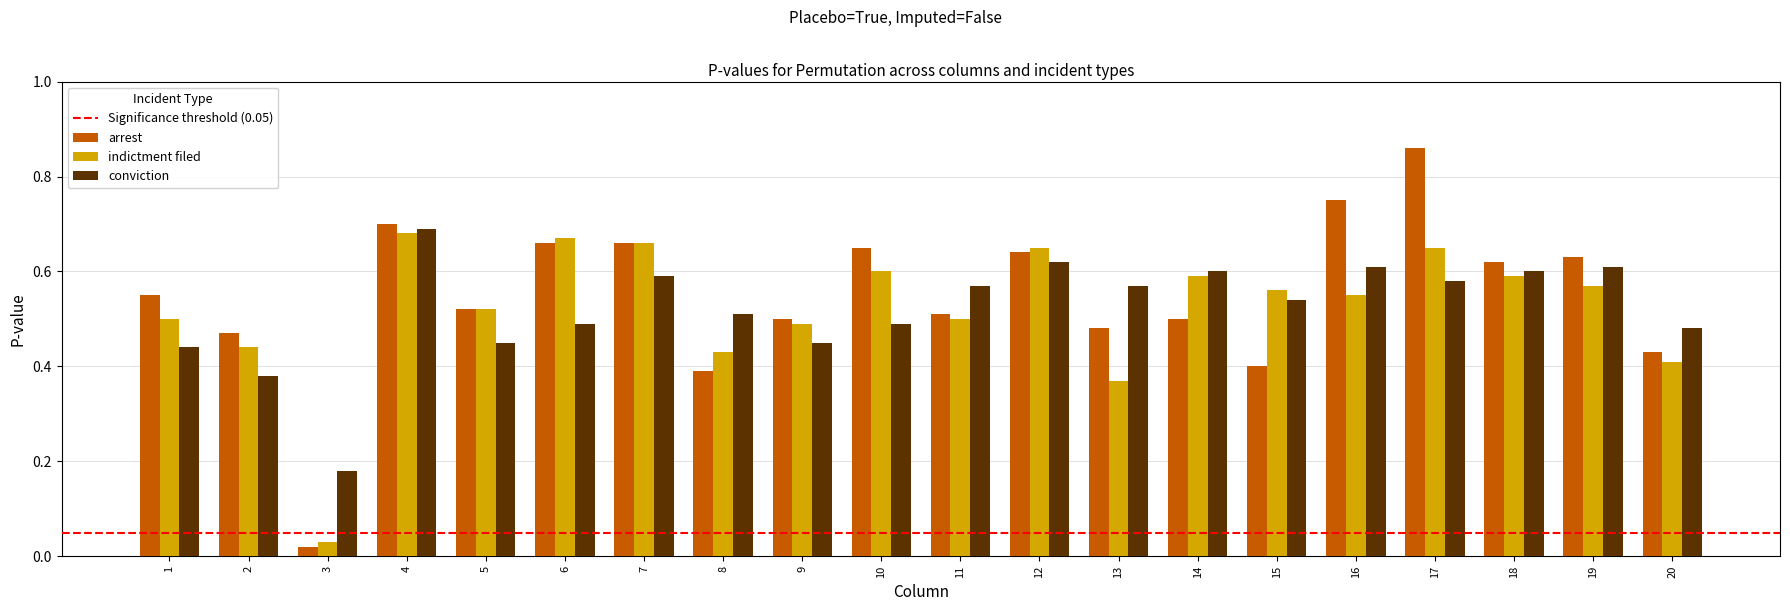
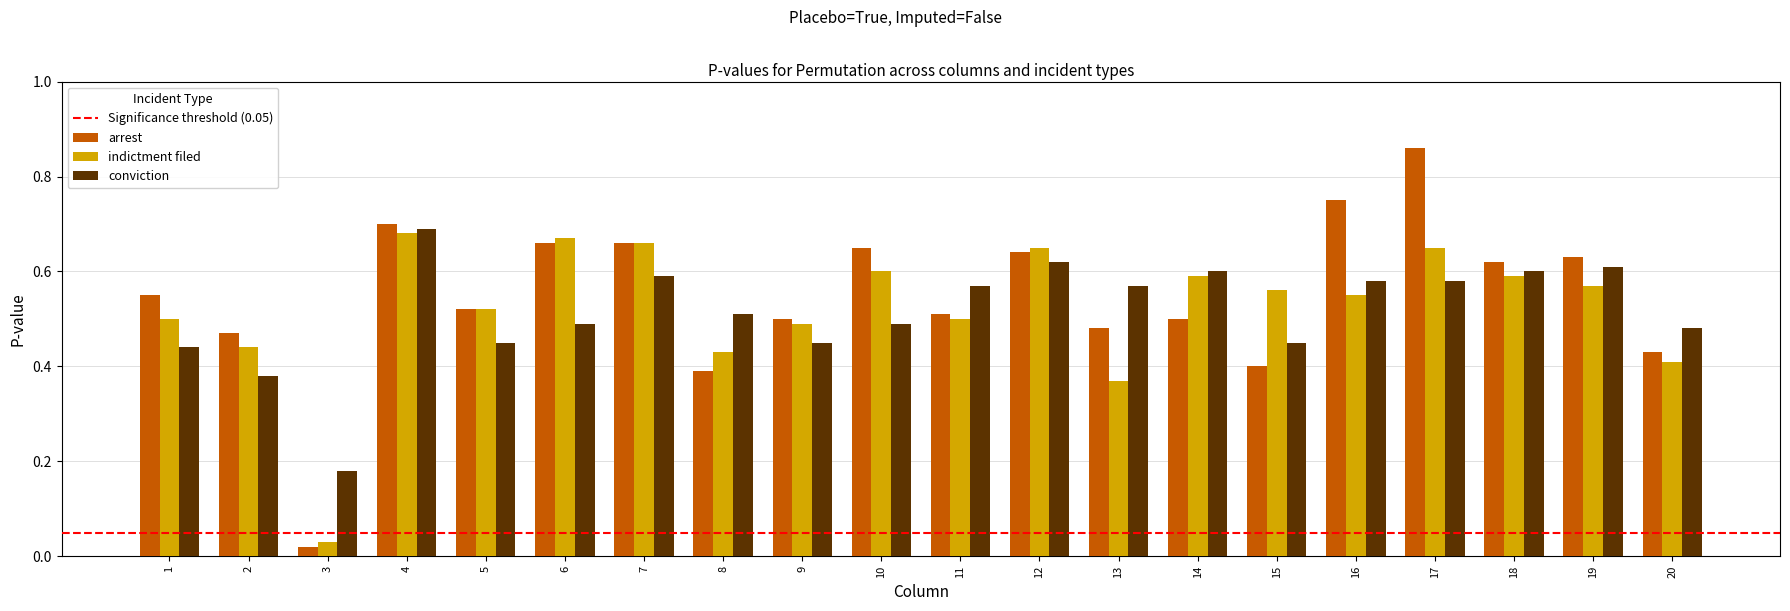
conviction, 15: 0.54 -> 0.45
conviction, 16: 0.61 -> 0.58
